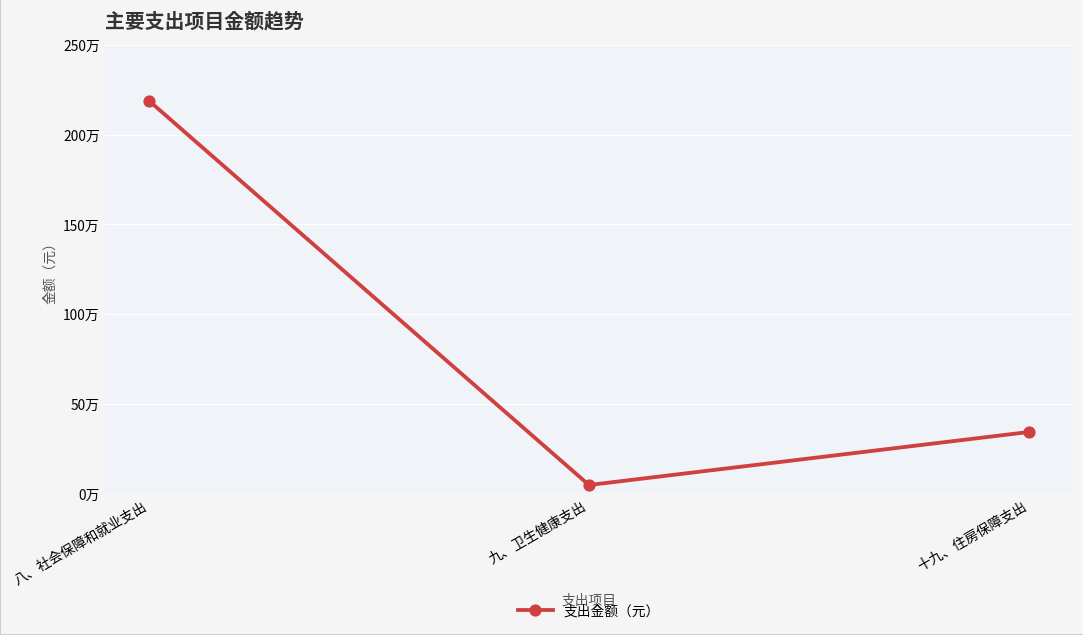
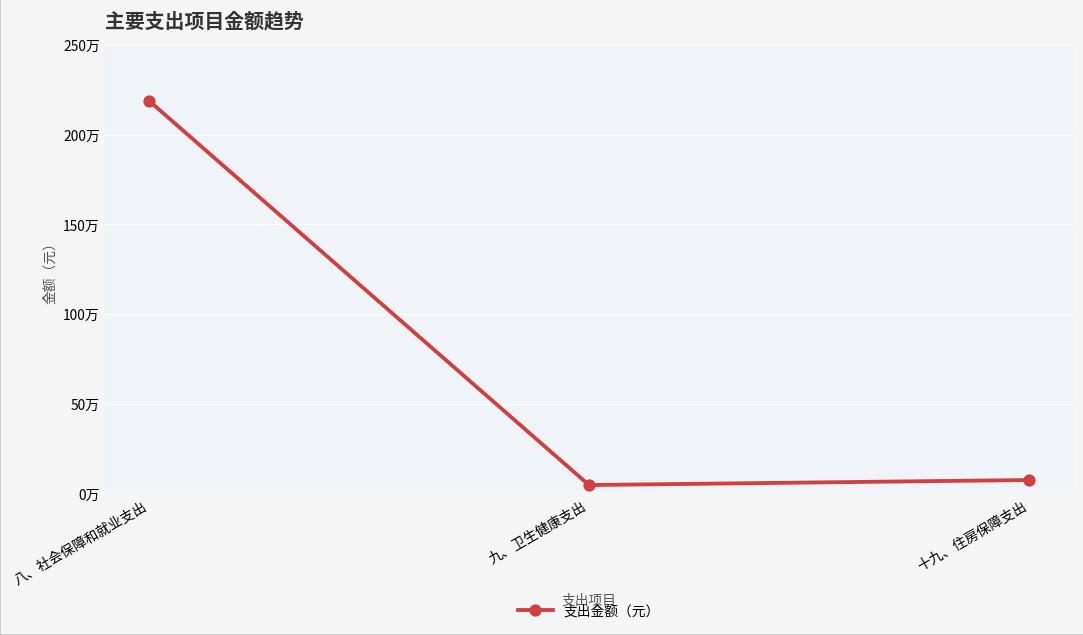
十九、住房保障支出: 34万 -> 7万
